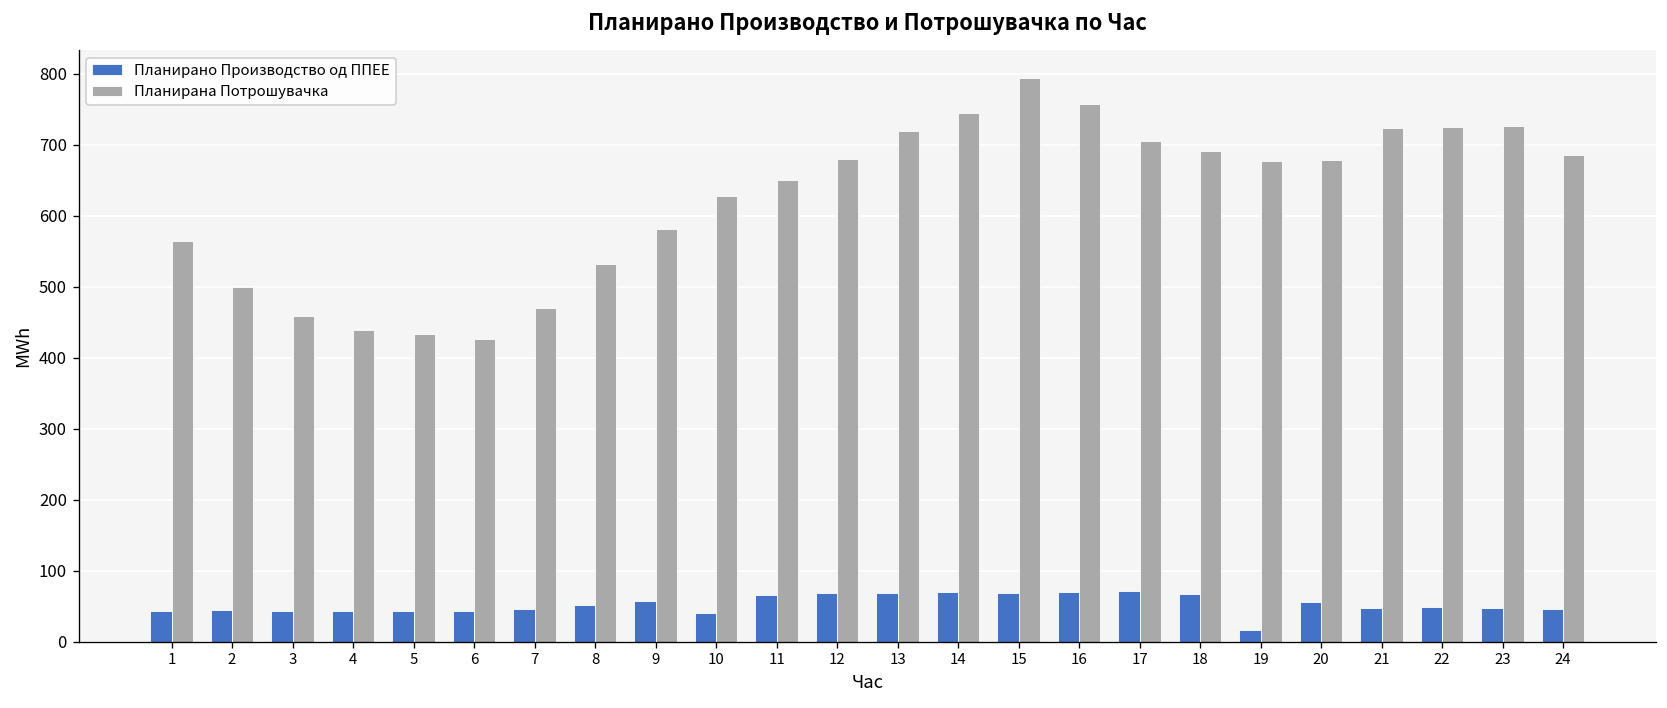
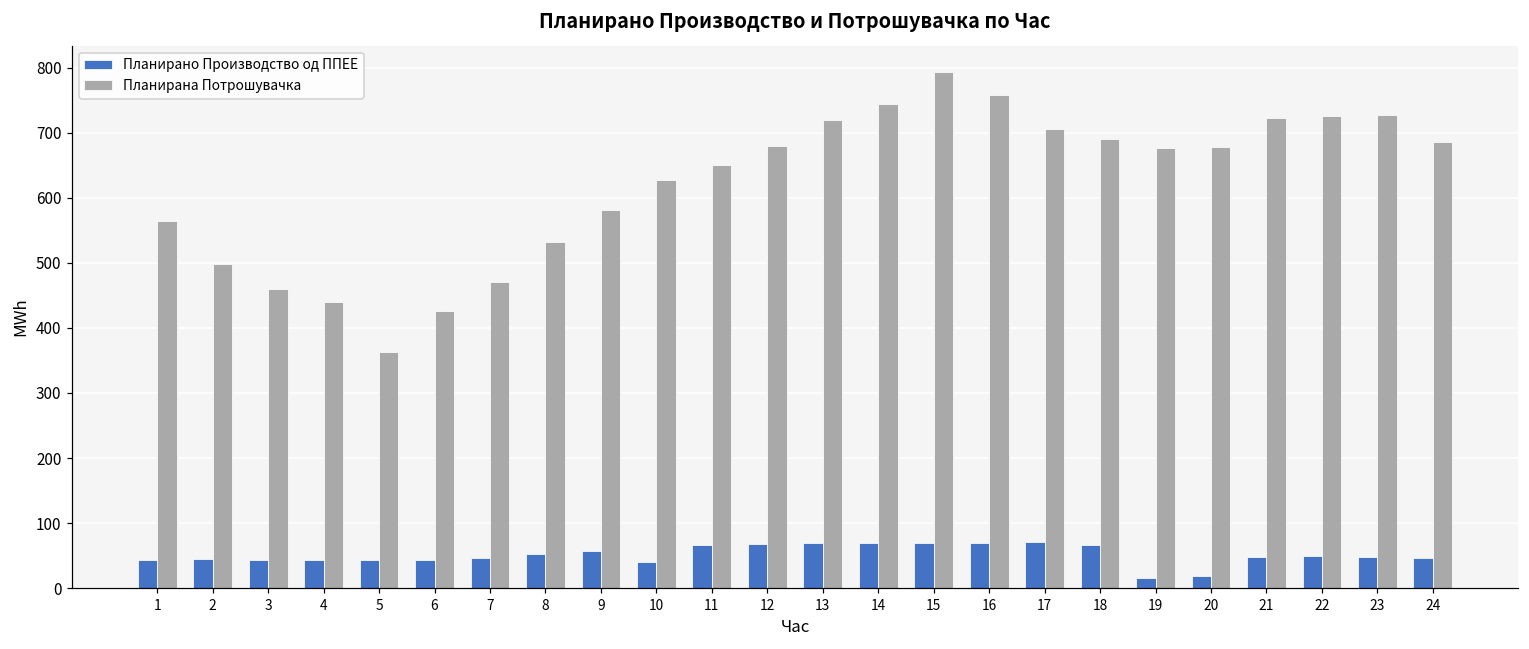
Планирана Потрошувачка, 5: 430 -> 360
Планирано Производство од ППЕЕ, 20: 60 -> 20
